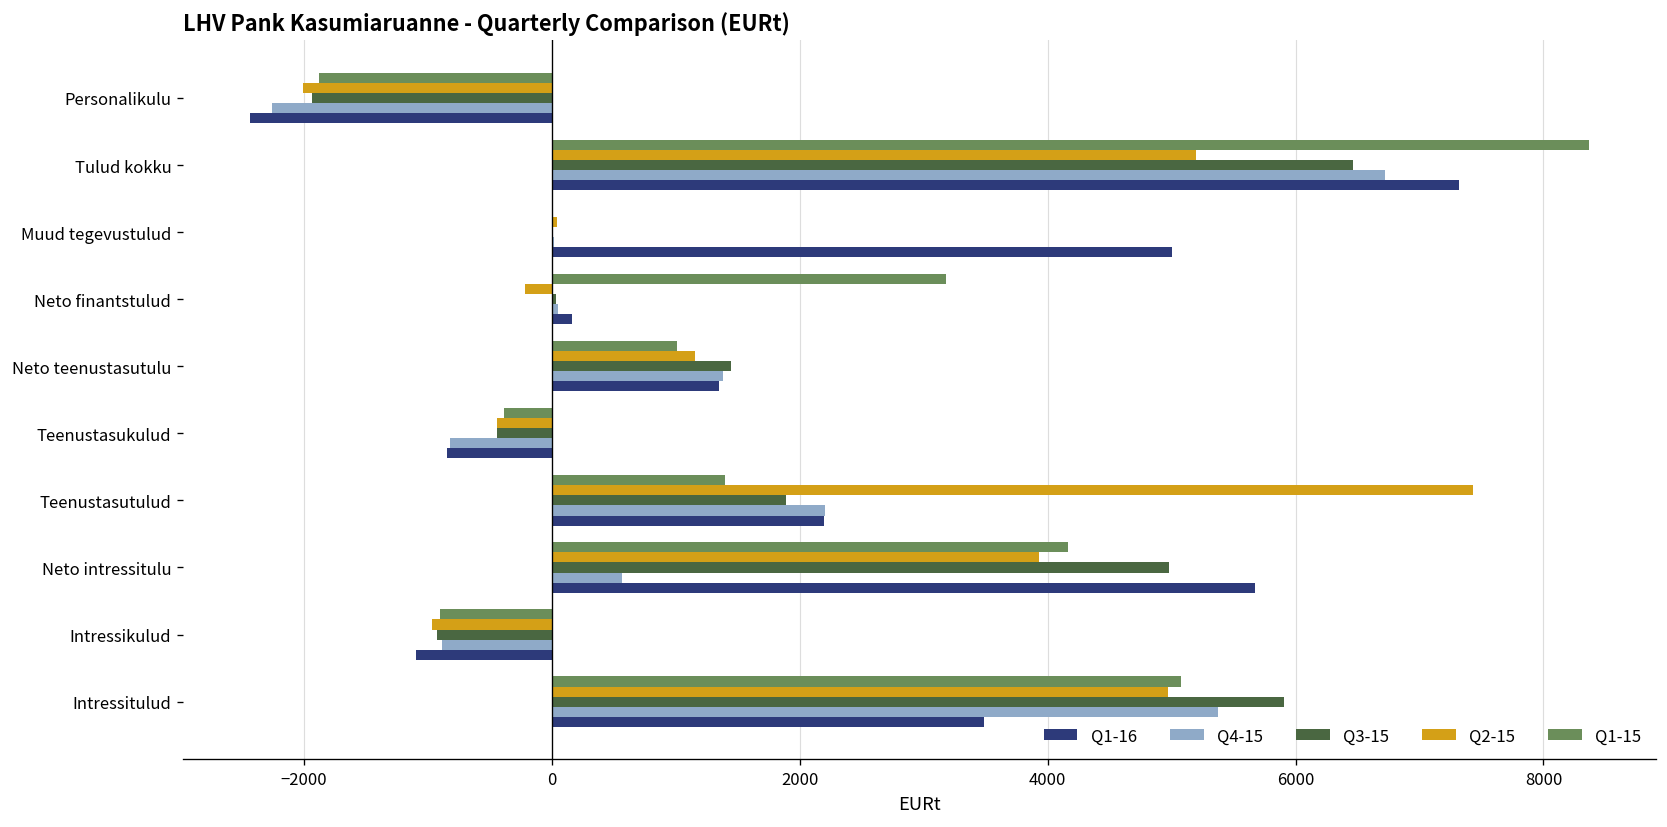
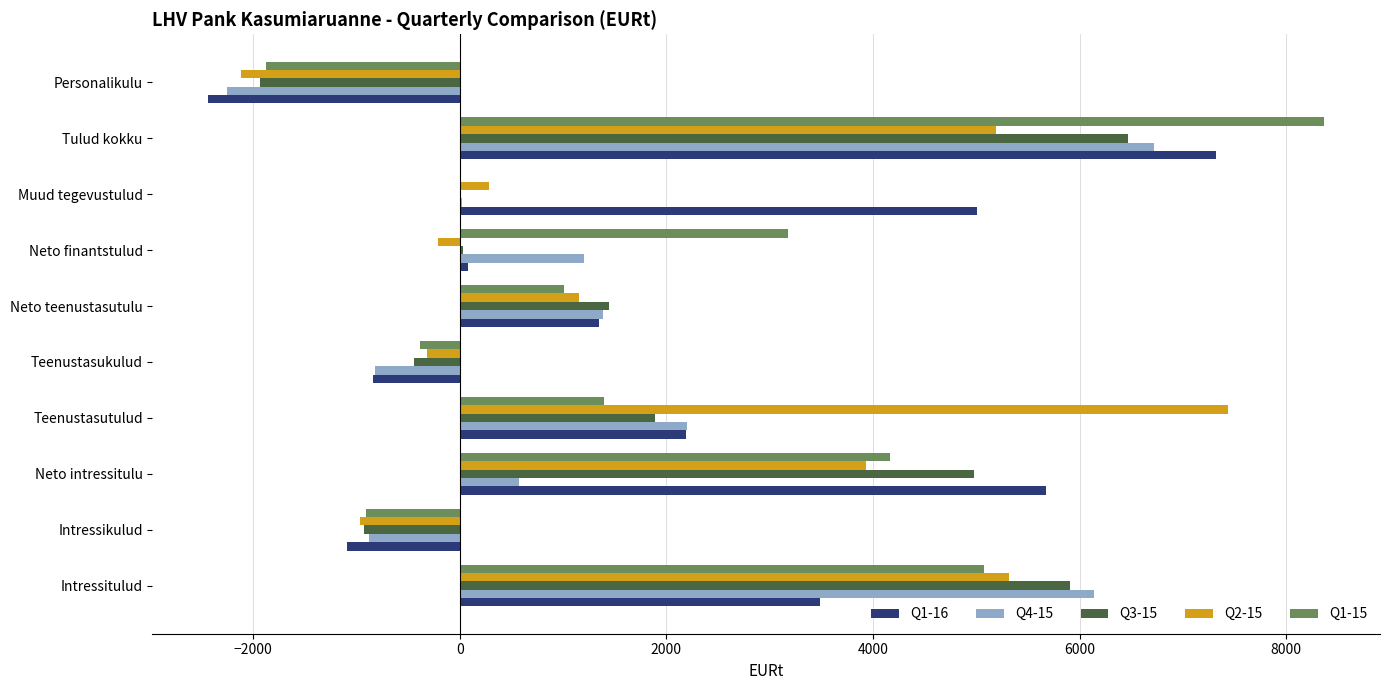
Q2-15, Personalikulu: -2000 -> -2120
Q2-15, Muud tegevustulud: 40 -> 280
Q4-15, Neto finantstulud: 50 -> 1200
Q1-16, Neto finantstulud: 160 -> 80
Q2-15, Teenustasukulud: -440 -> -320
Q2-15, Intressitulud: 4970 -> 5310
Q4-15, Intressitulud: 5370 -> 6140
